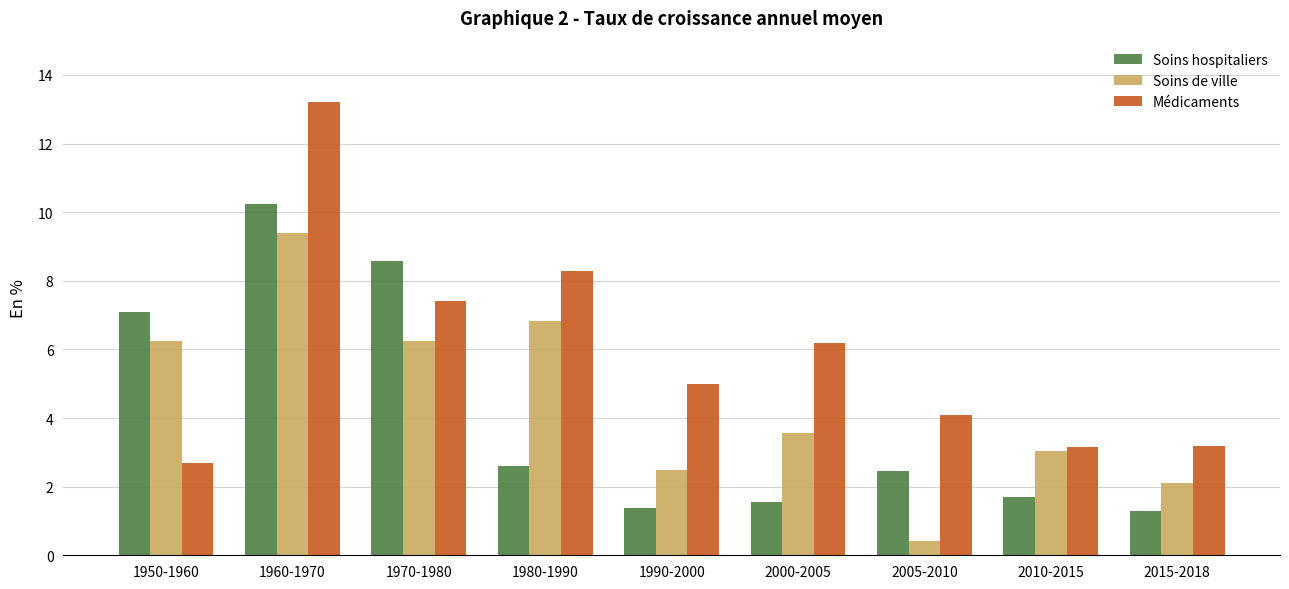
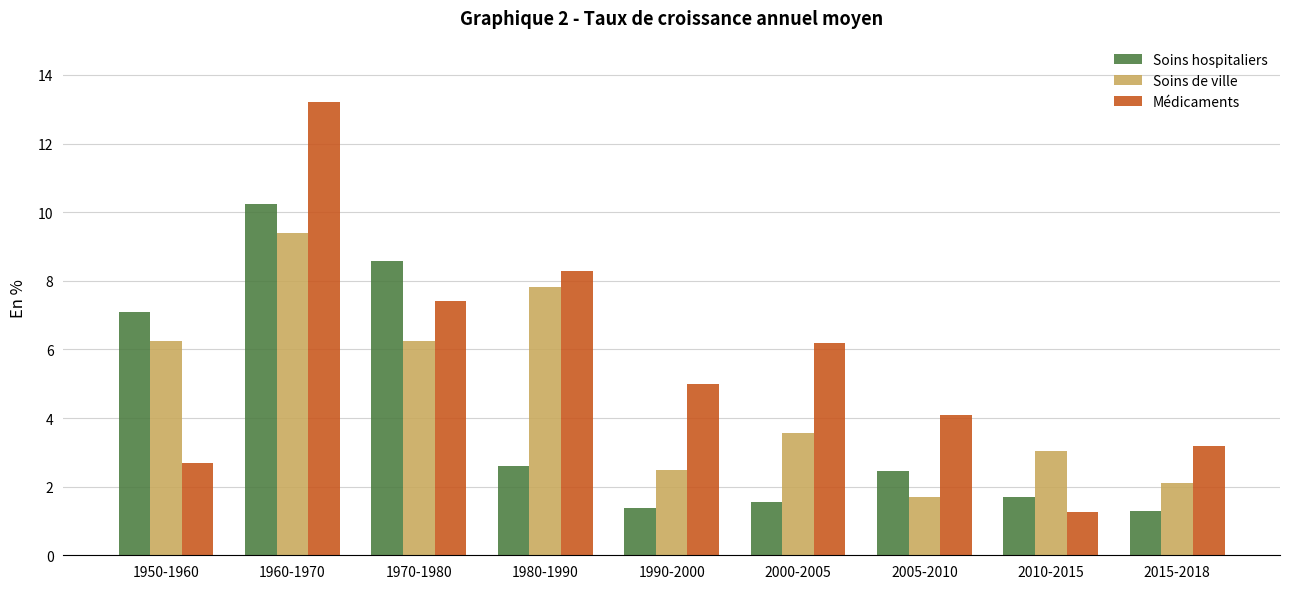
Soins de ville, 1980-1990: 6.8 -> 7.8
Soins de ville, 2005-2010: 0.4 -> 1.7
Médicaments, 2010-2015: 3.1 -> 1.3
